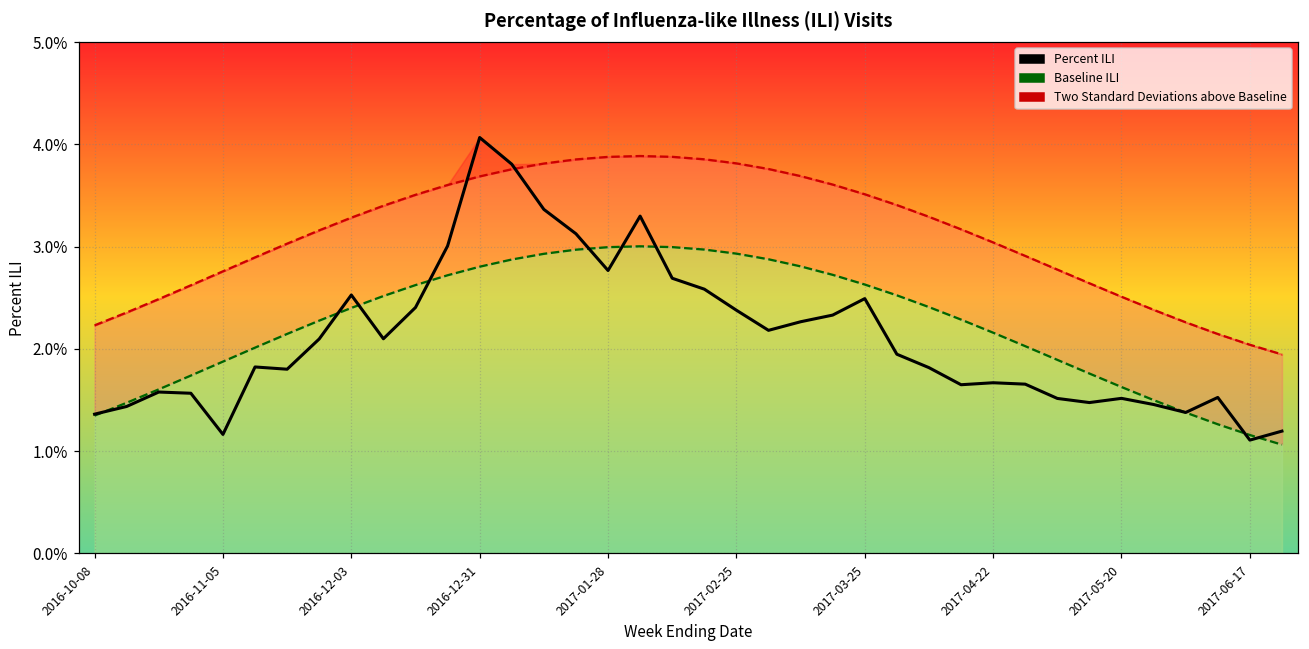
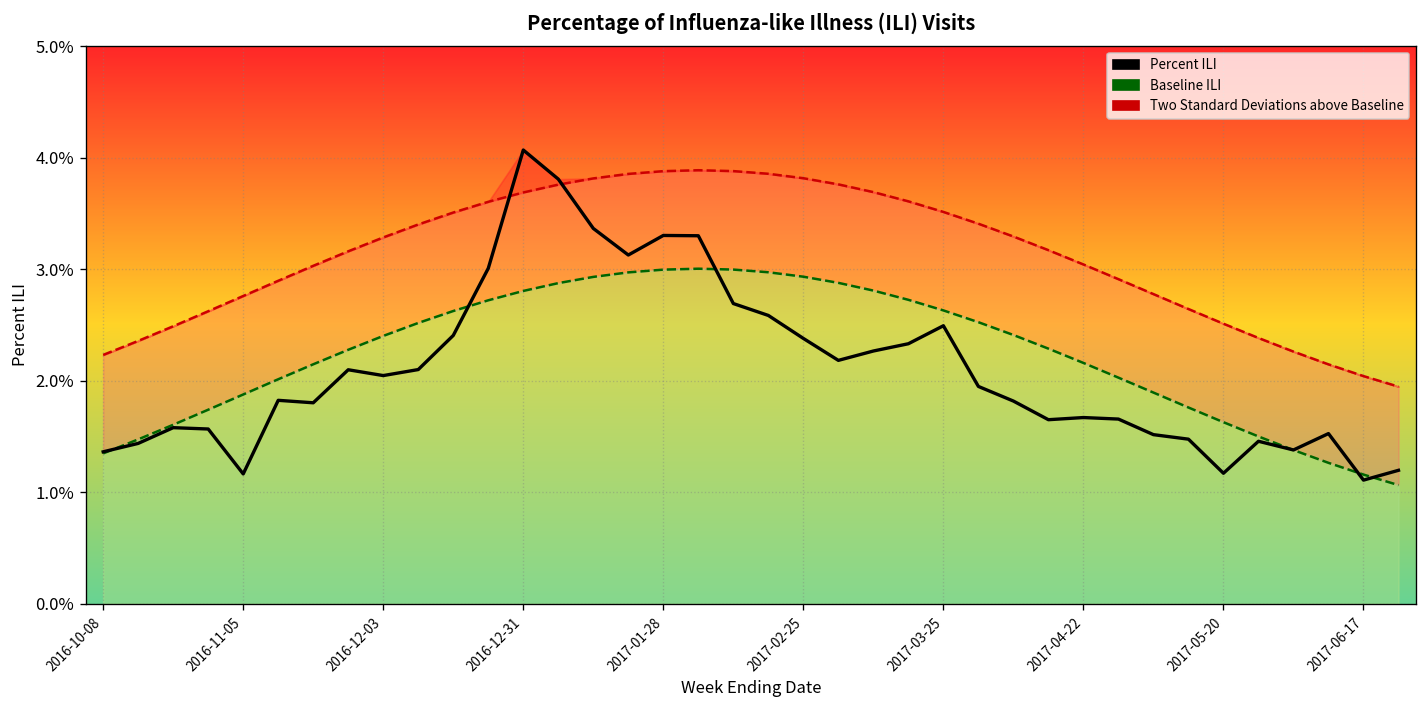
Percent ILI, 2016-12-03: 2.5% -> 2.0%
Percent ILI, 2017-01-28: 2.8% -> 3.3%
Percent ILI, 2017-05-20: 1.5% -> 1.2%
